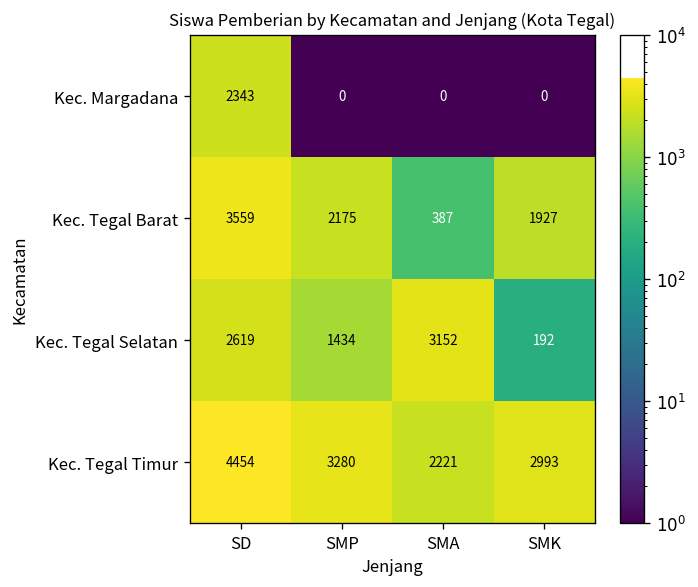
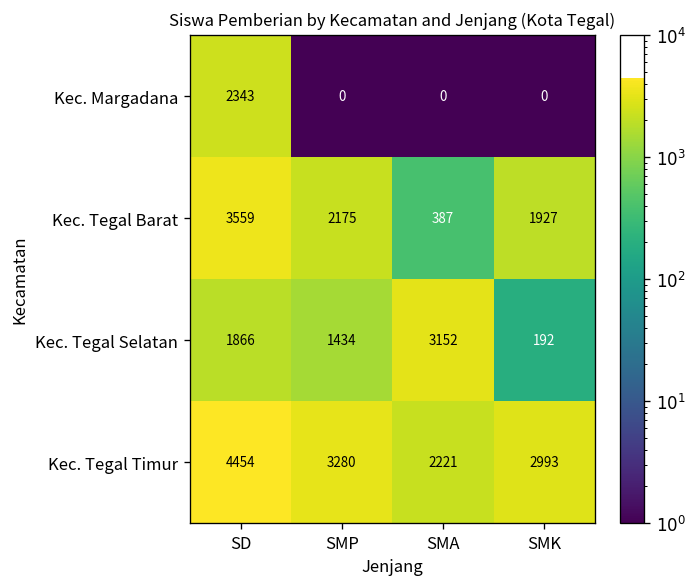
Kec. Tegal Selatan, SD: 2619 -> 1866
